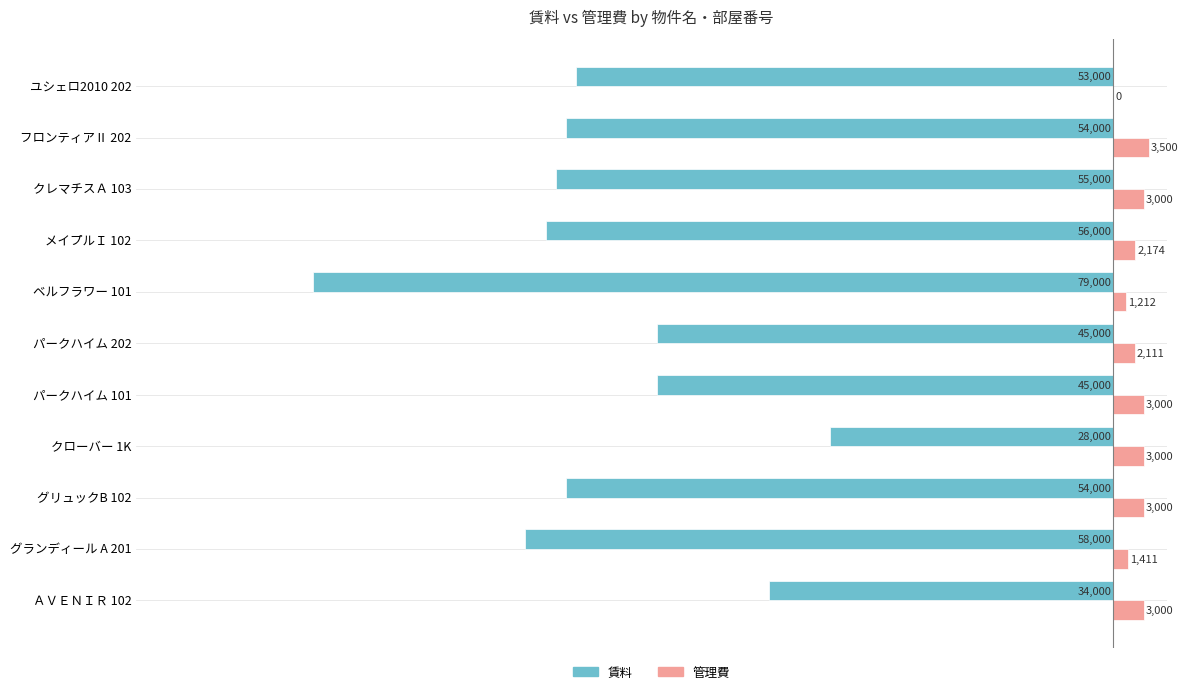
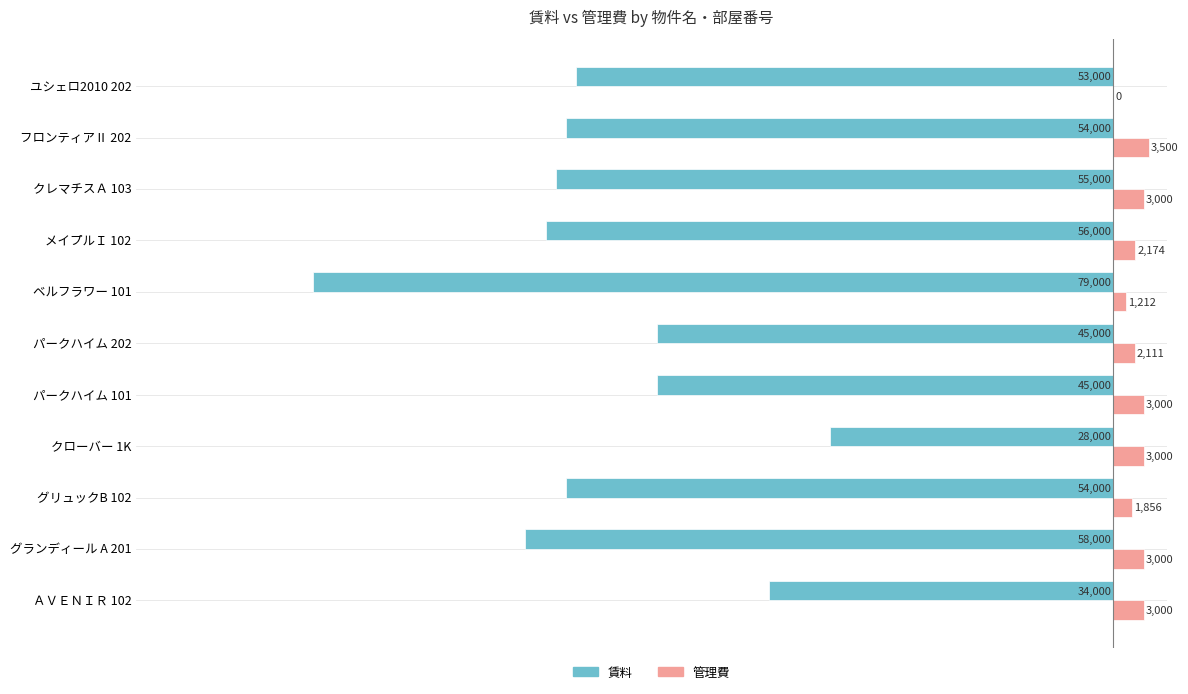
管理費, グリュックB 102: 3,000 -> 1,856
管理費, グランディール A 201: 1,411 -> 3,000
